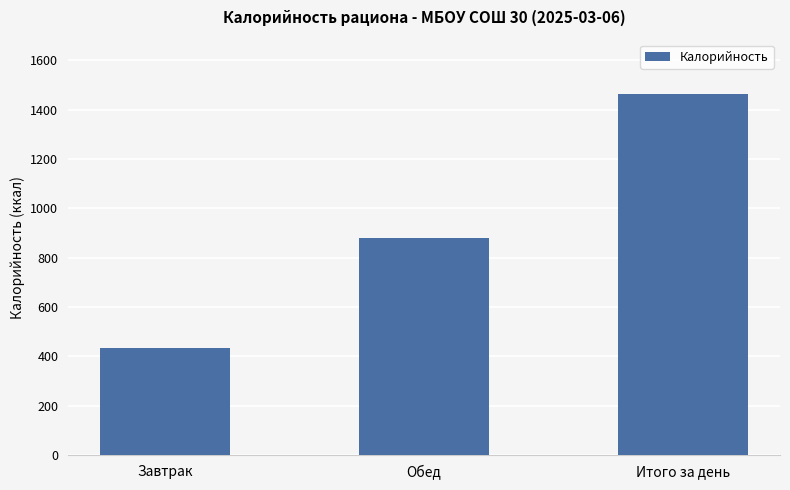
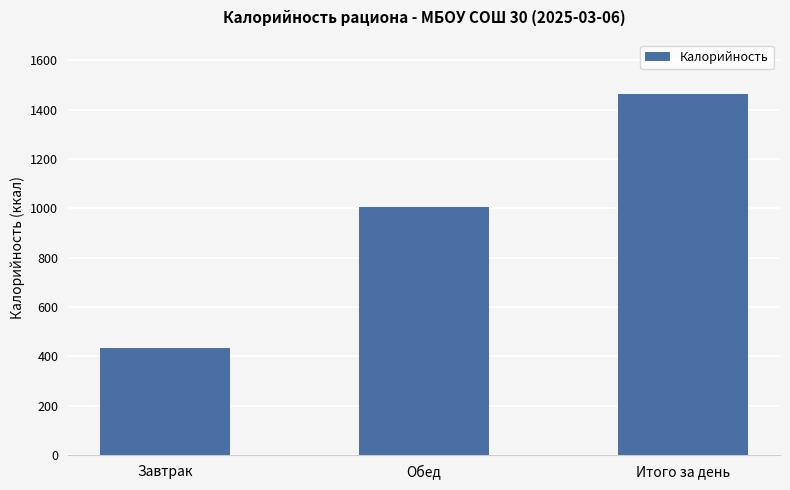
Обед: 880 -> 1010
